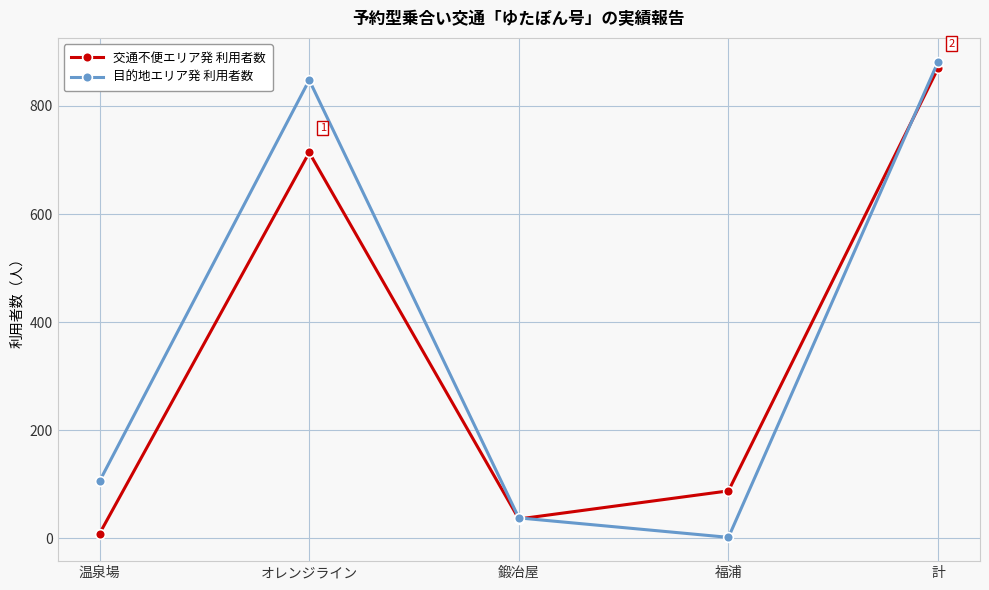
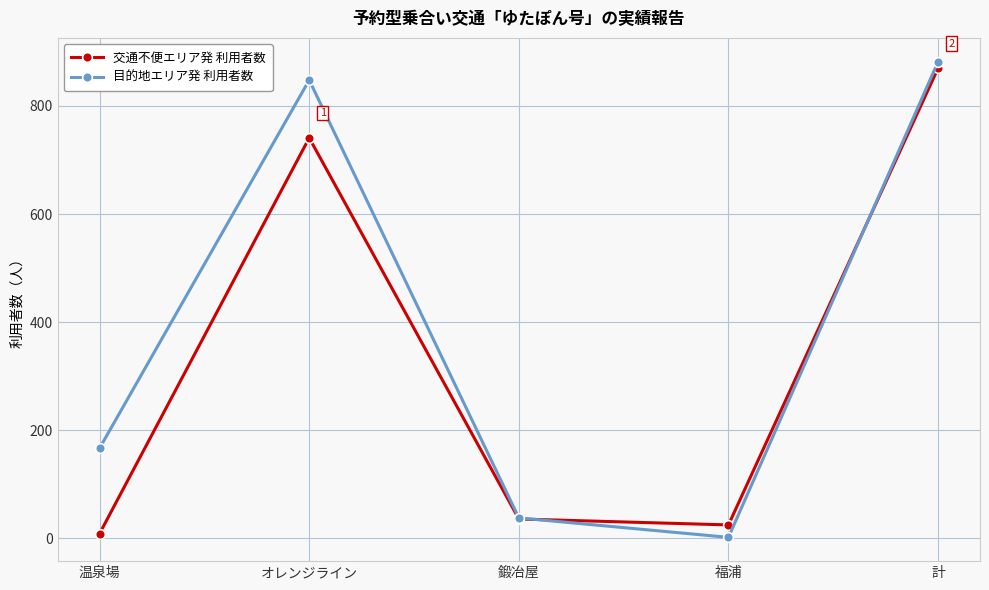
目的地エリア発 利用者数, 温泉場: 110 -> 170
交通不便エリア発 利用者数, オレンジライン: 710 -> 740
交通不便エリア発 利用者数, 福浦: 90 -> 30
